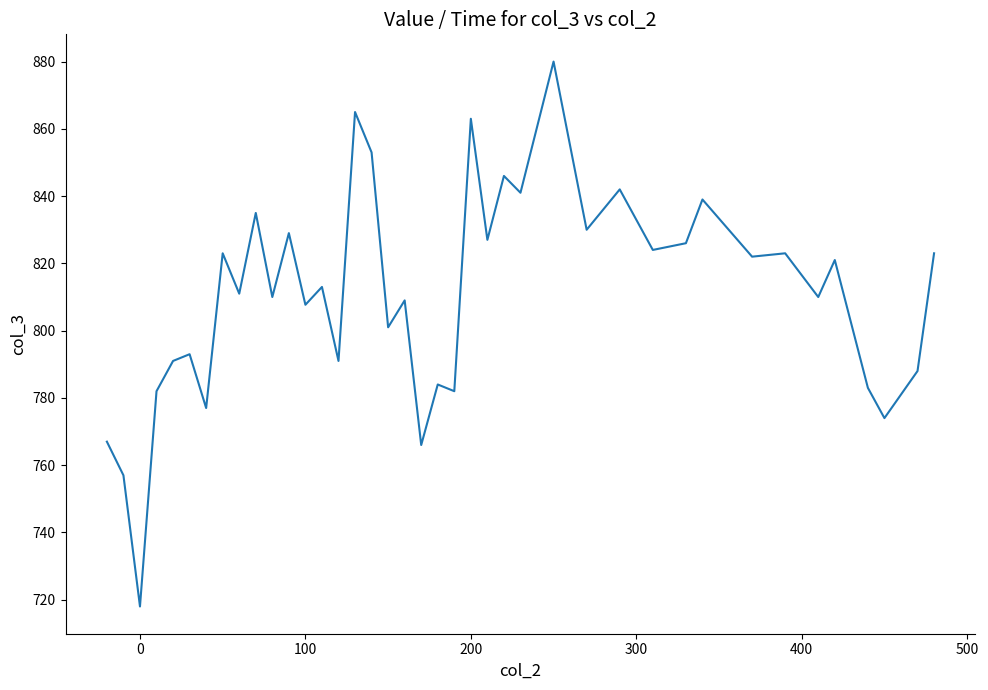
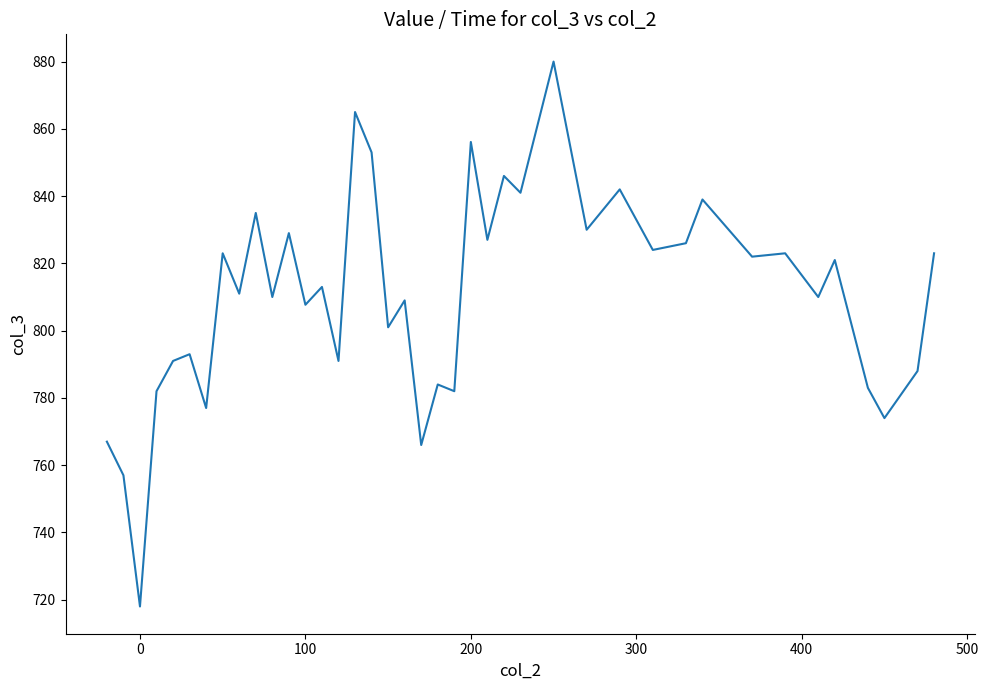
200: 863 -> 856
